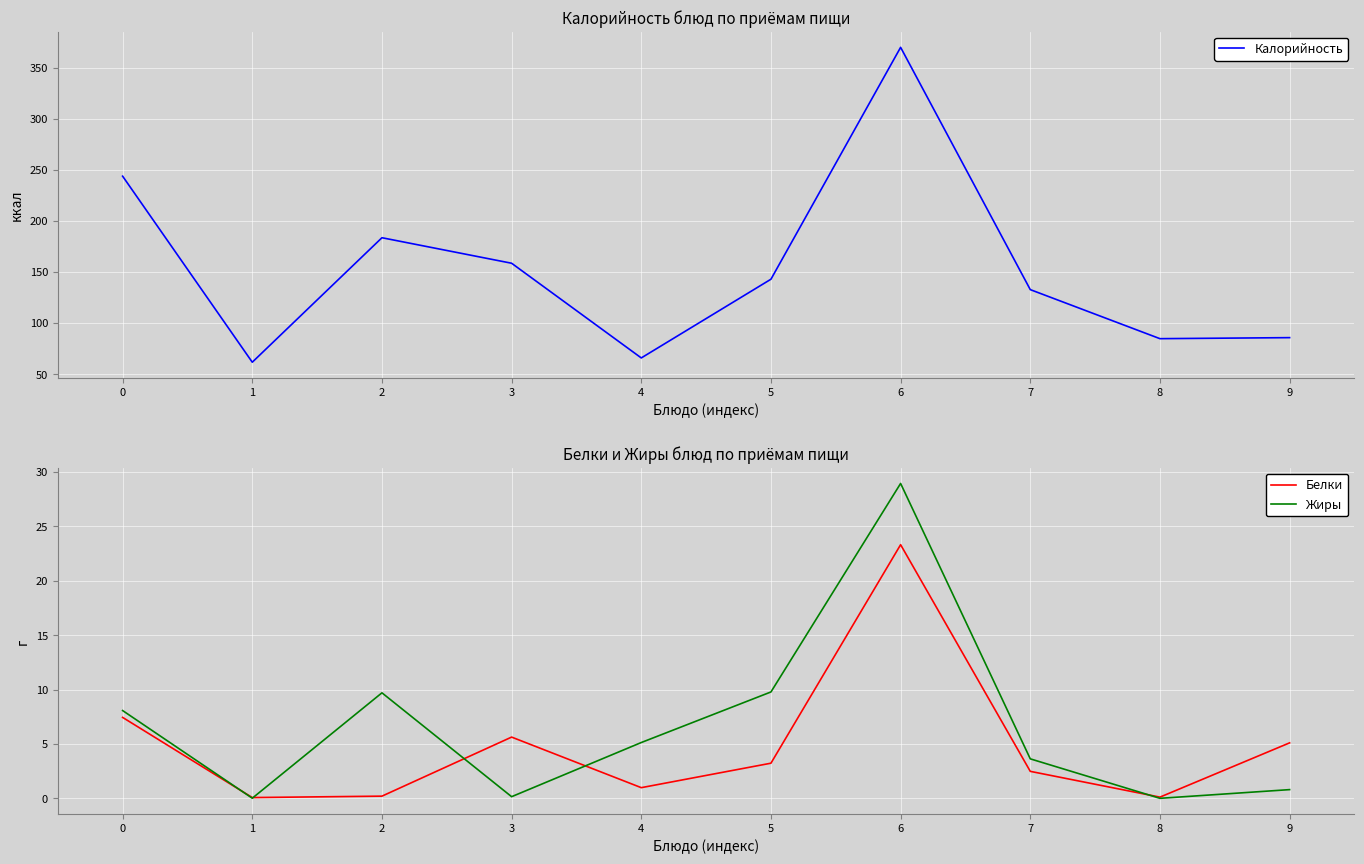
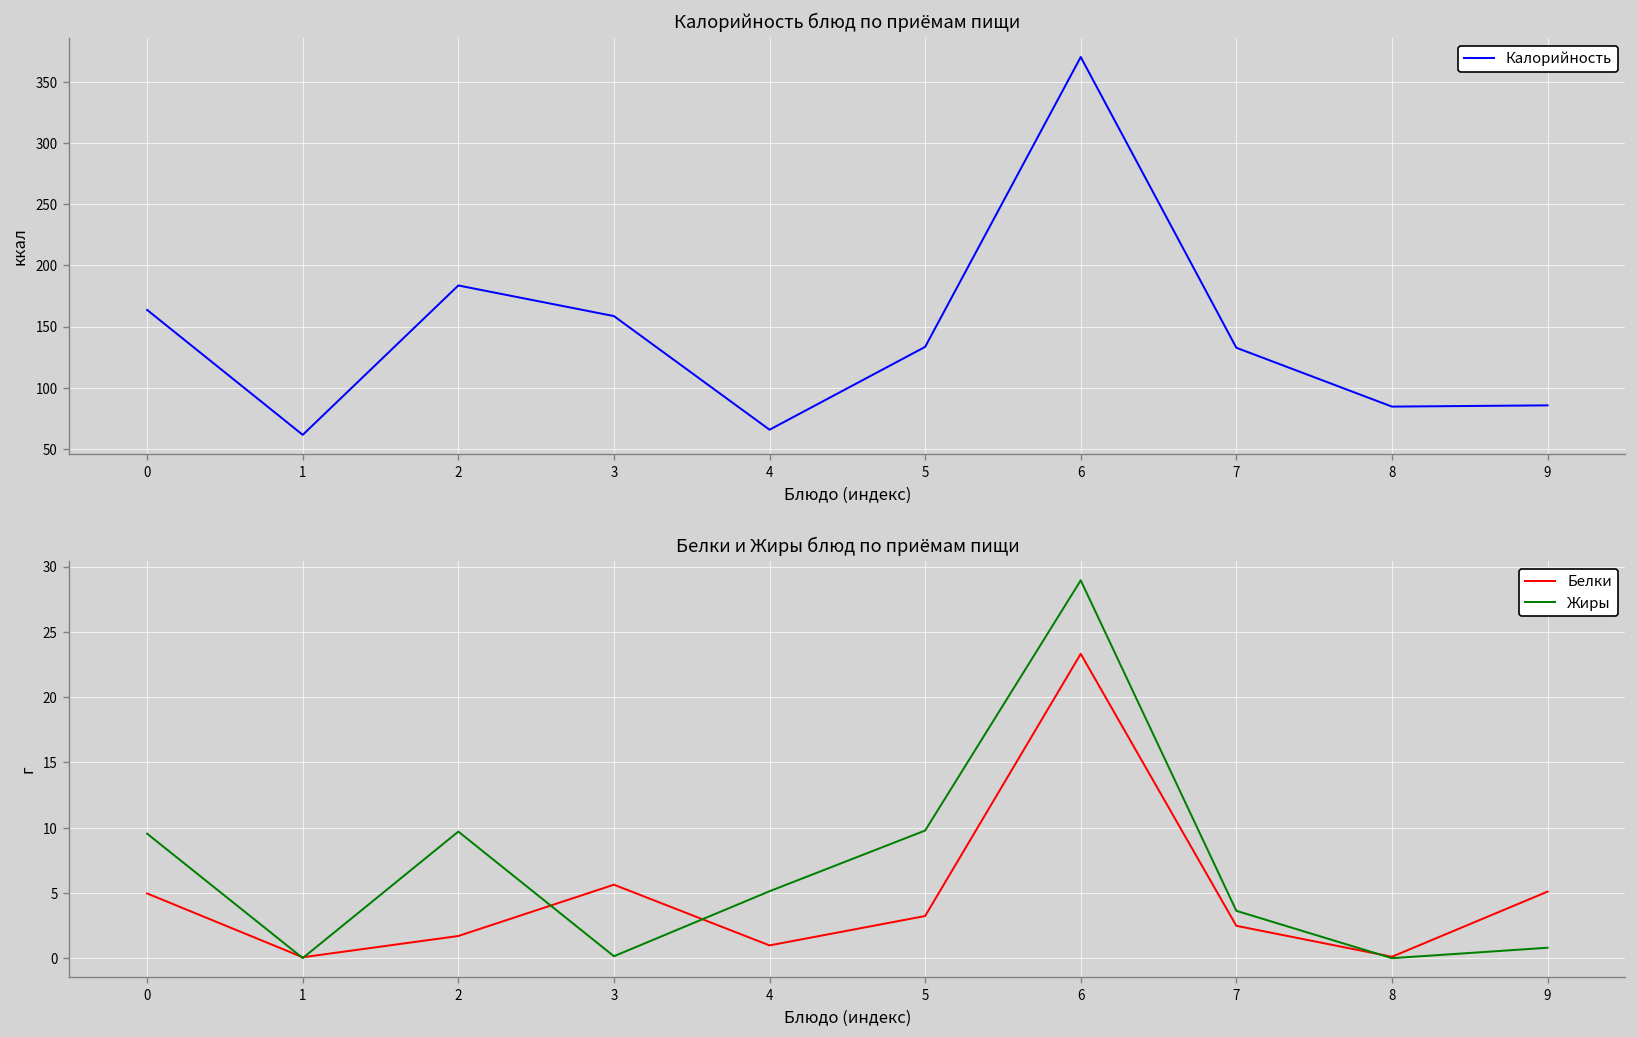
Калорийность блюд по приёмам пищи, 0: 244 -> 164
Калорийность блюд по приёмам пищи, 5: 143 -> 133
Белки и Жиры блюд по приёмам пищи, Белки, 0: 7.4 -> 5.0
Белки и Жиры блюд по приёмам пищи, Жиры, 0: 8.1 -> 9.5
Белки и Жиры блюд по приёмам пищи, Белки, 2: 0.2 -> 1.7
